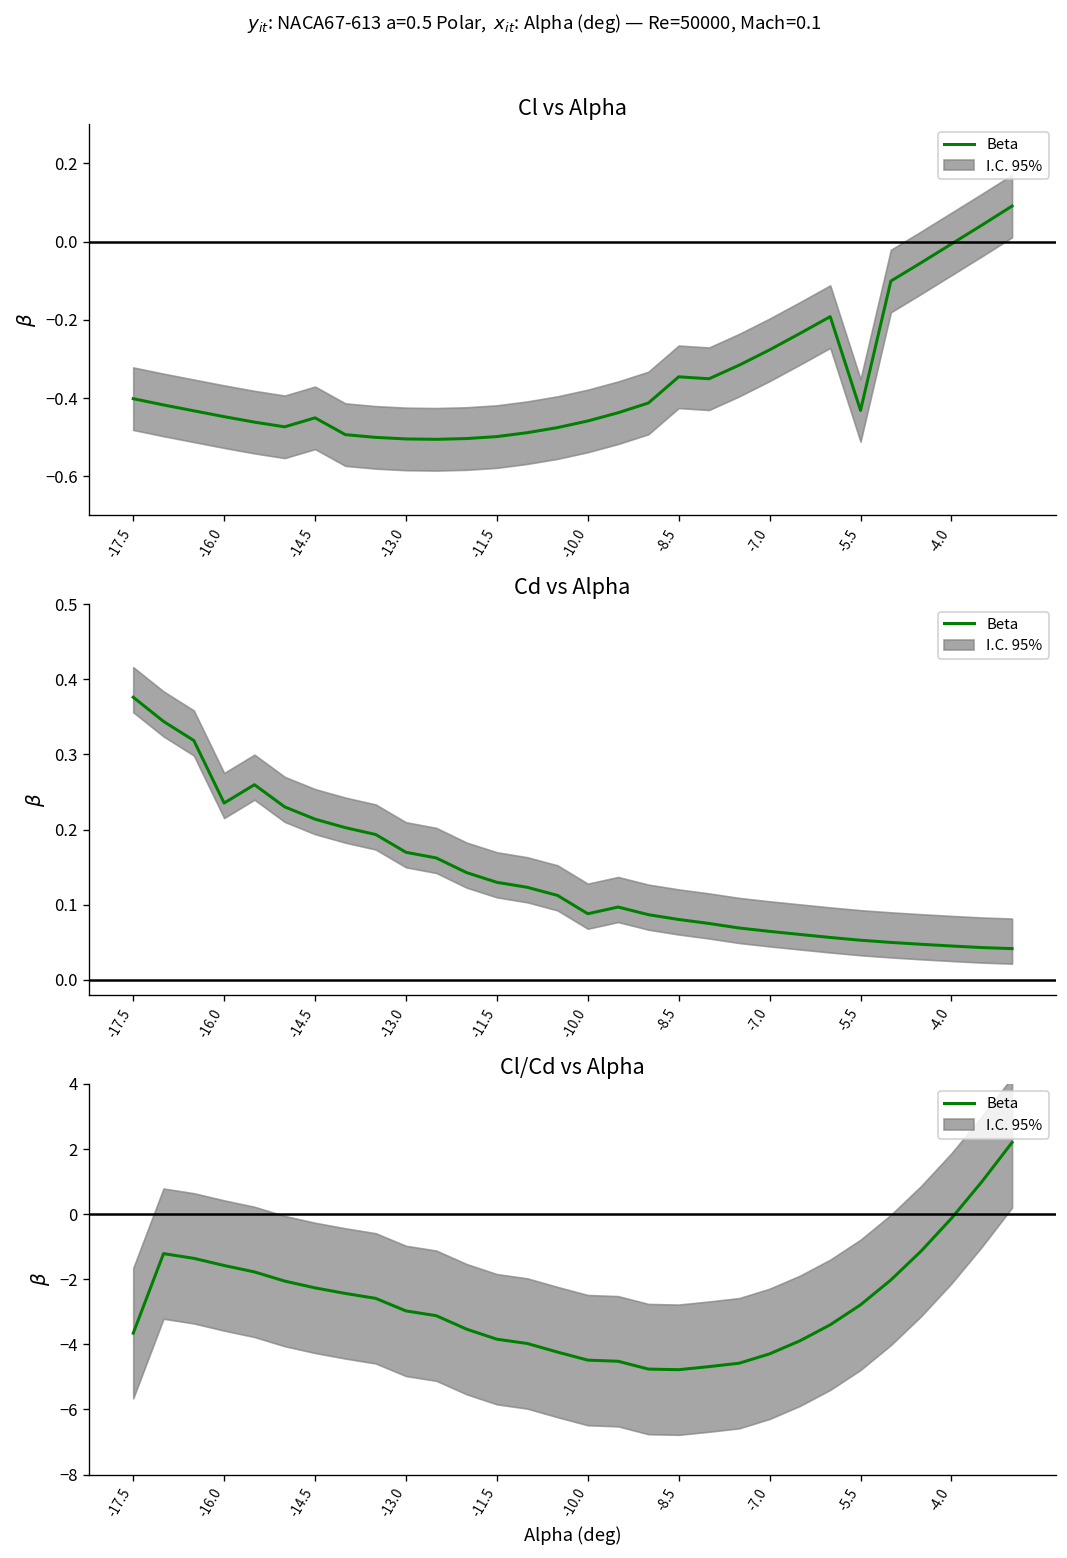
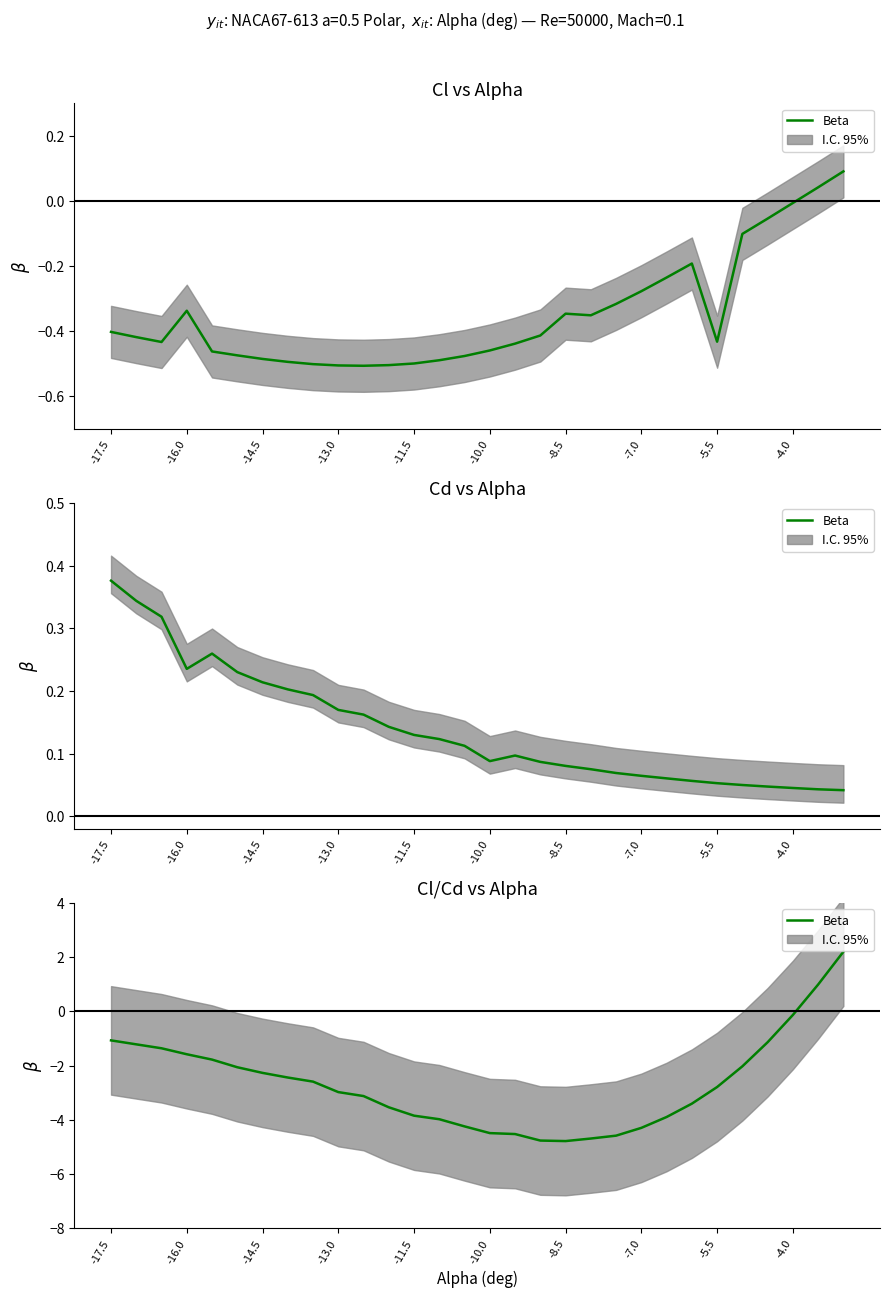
Cl vs Alpha, Beta, -16.0: -0.45 -> -0.34
Cl vs Alpha, Beta, -14.5: -0.45 -> -0.49
Cl/Cd vs Alpha, Beta, -17.5: -3.7 -> -1.1
